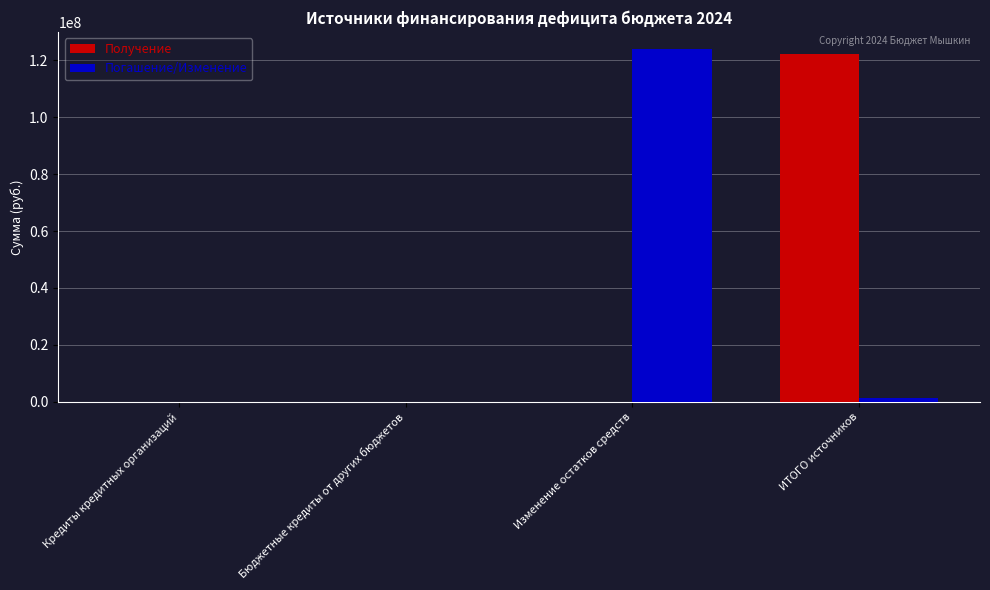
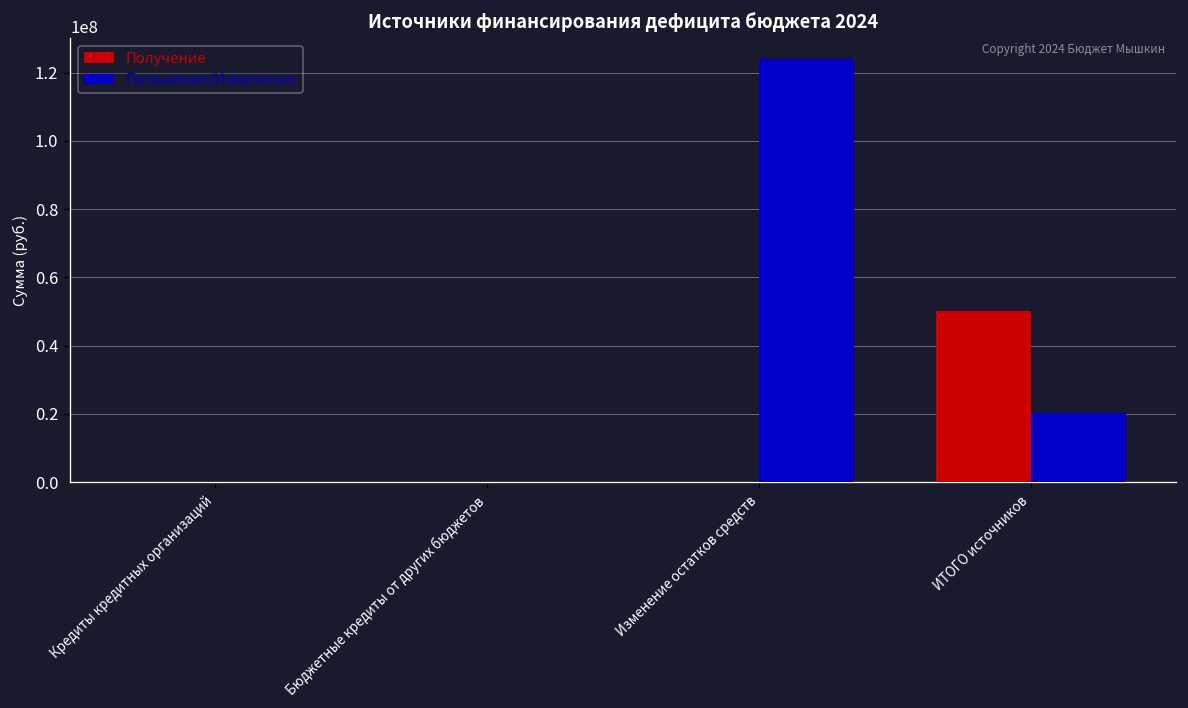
Получение, ИТОГО источников: 122000000 -> 50000000
Погашение/Изменение, ИТОГО источников: 1000000 -> 20000000
